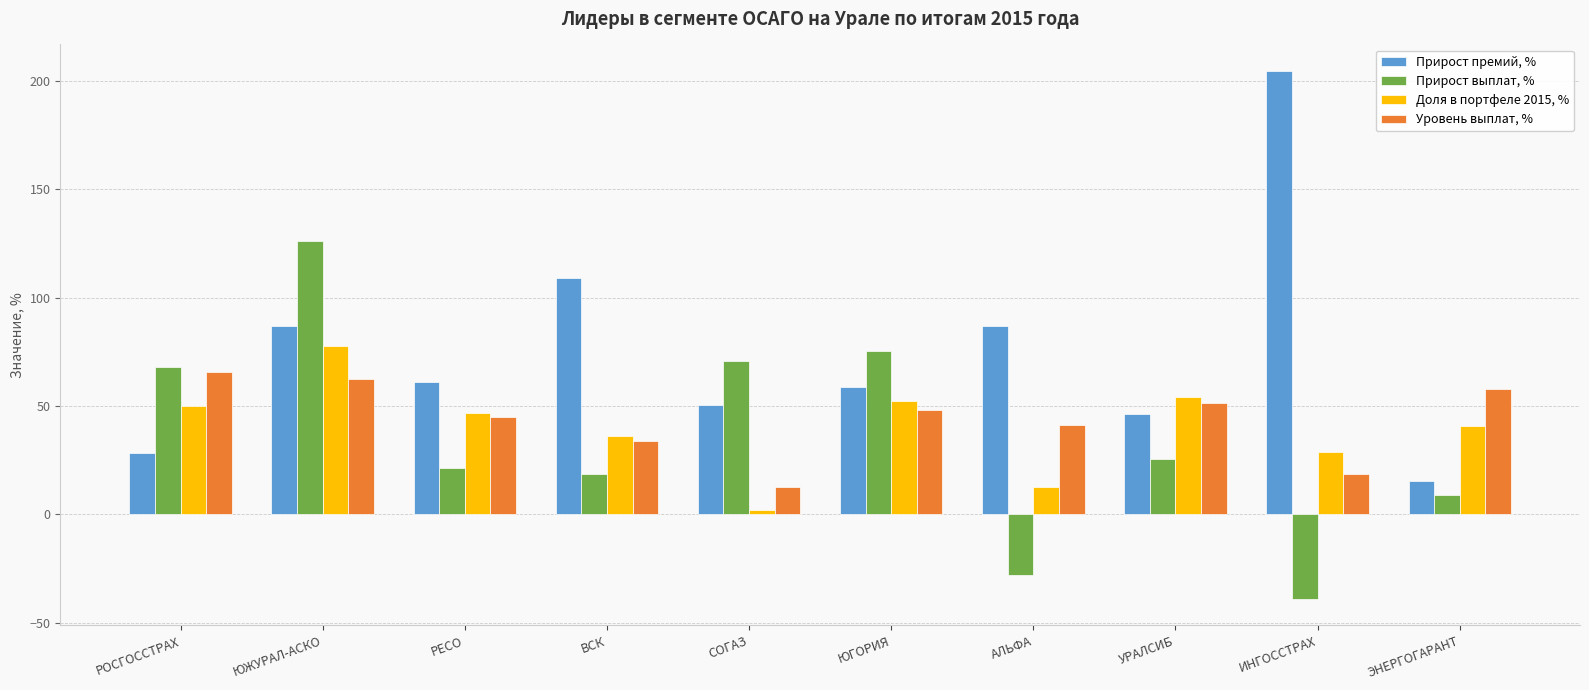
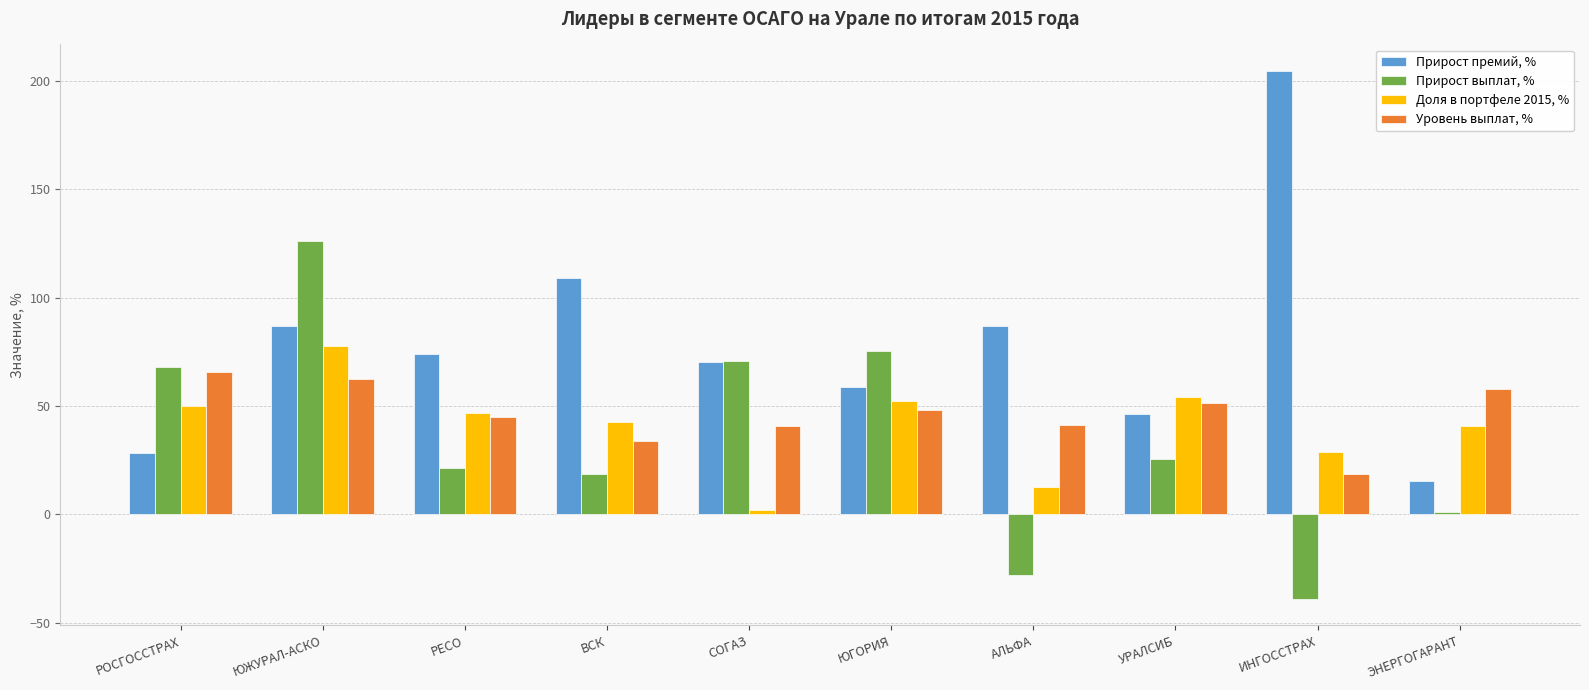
Прирост премий, %, РЕСО: 61 -> 74
Доля в портфеле 2015, %, ВСК: 36 -> 43
Прирост премий, %, СОГАЗ: 51 -> 70
Уровень выплат, %, СОГАЗ: 13 -> 41
Прирост выплат, %, ЭНЕРГОГАРАНТ: 9 -> 1
